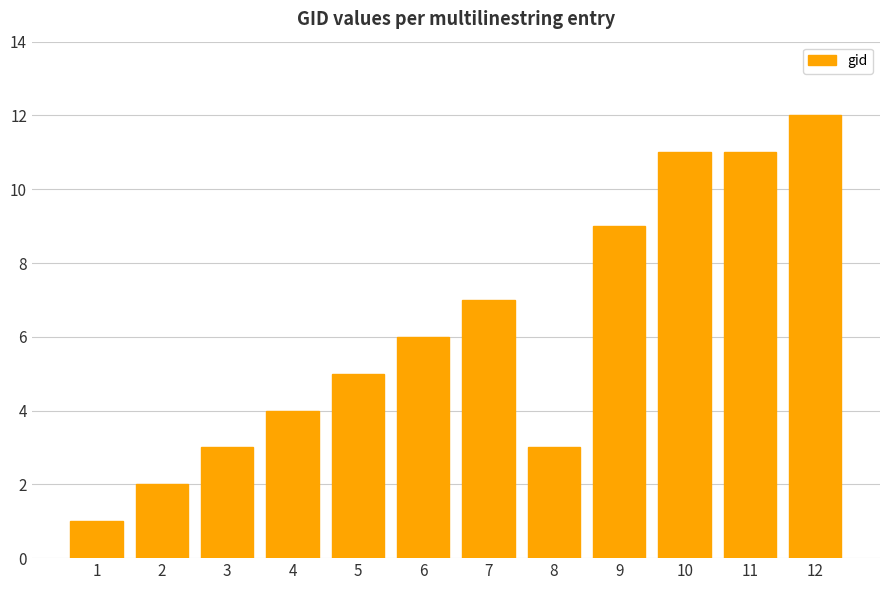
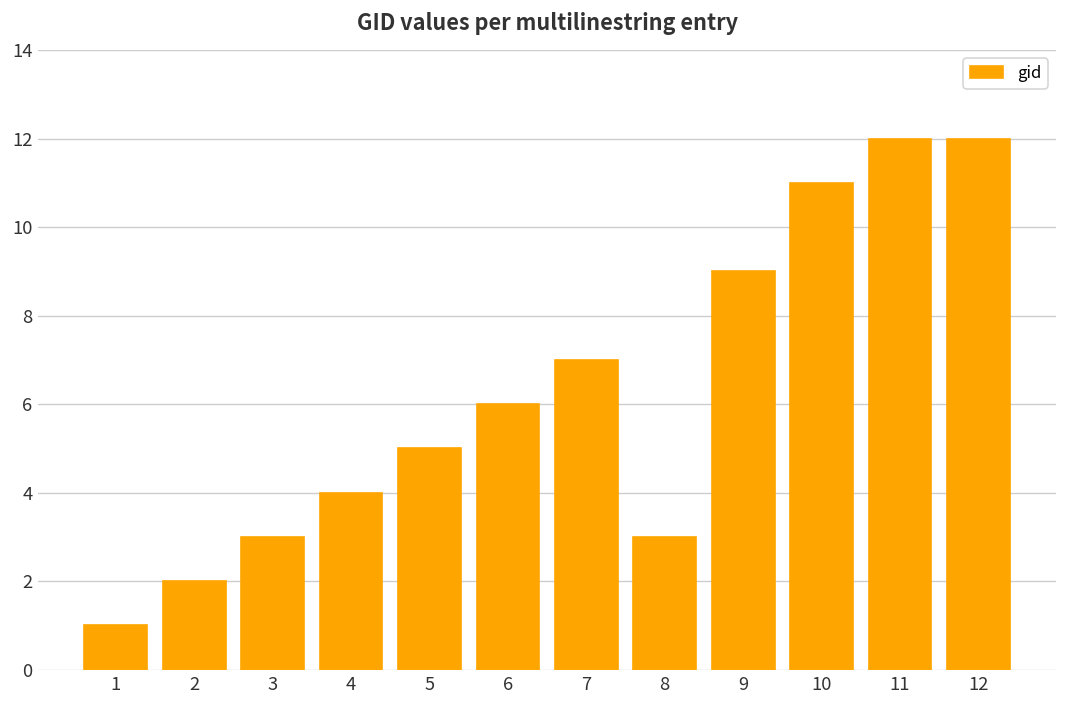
11: 11 -> 12
